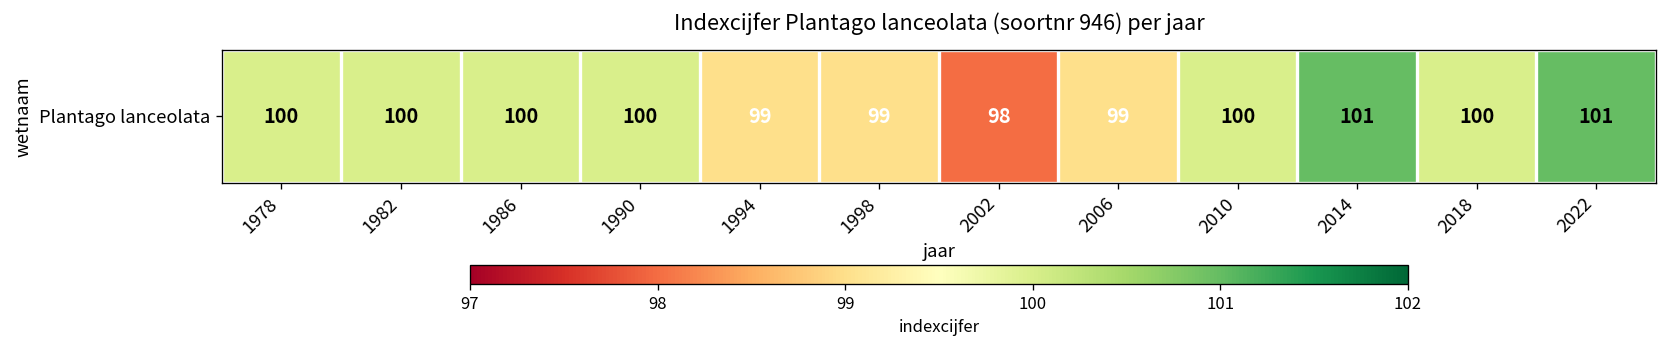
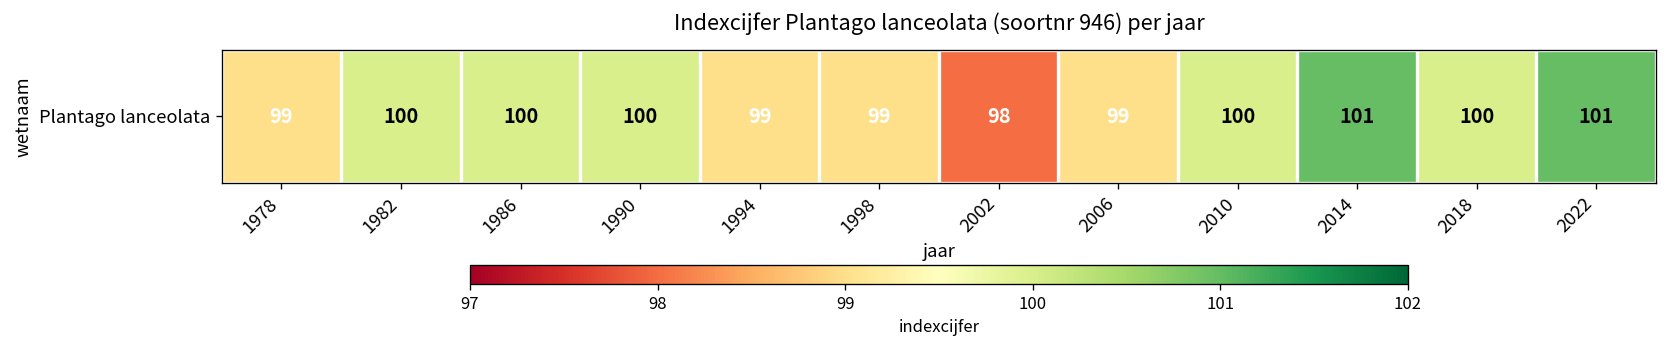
Plantago lanceolata, 1978: 100 -> 99
